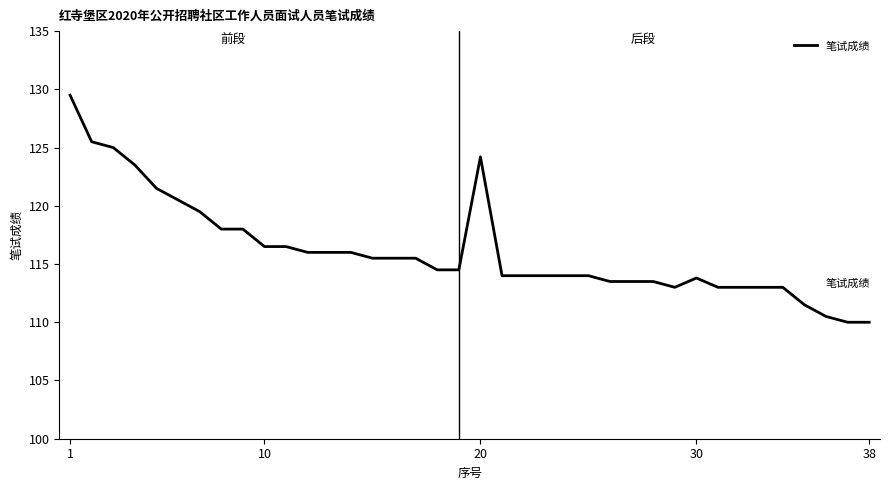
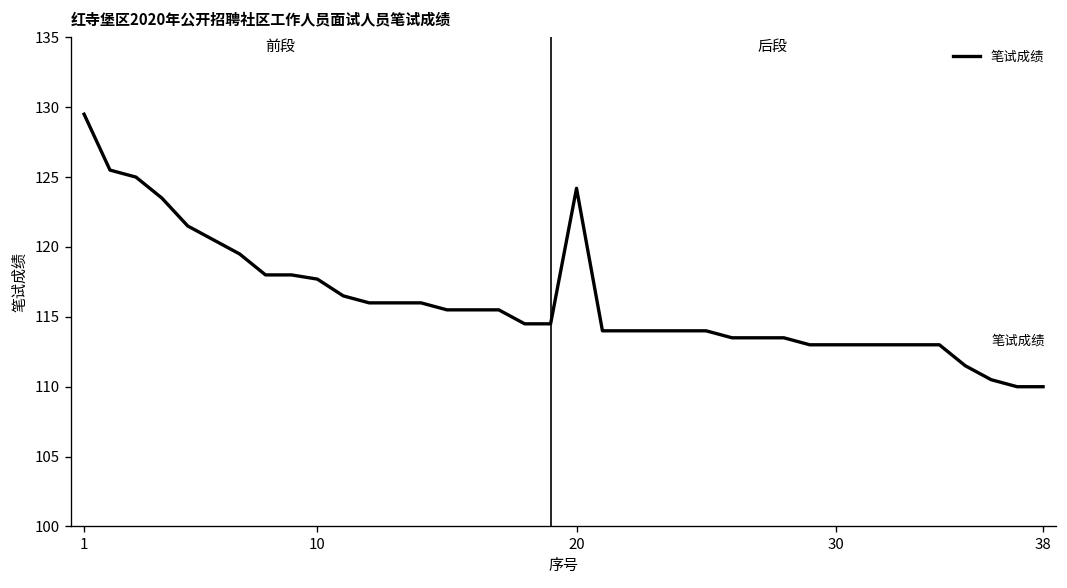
10: 116.5 -> 117.7
30: 113.8 -> 113.0
